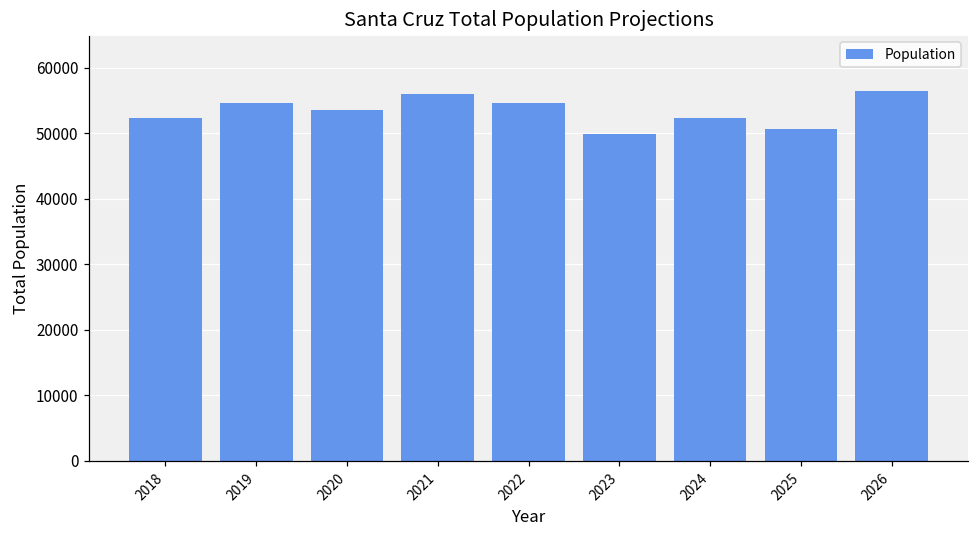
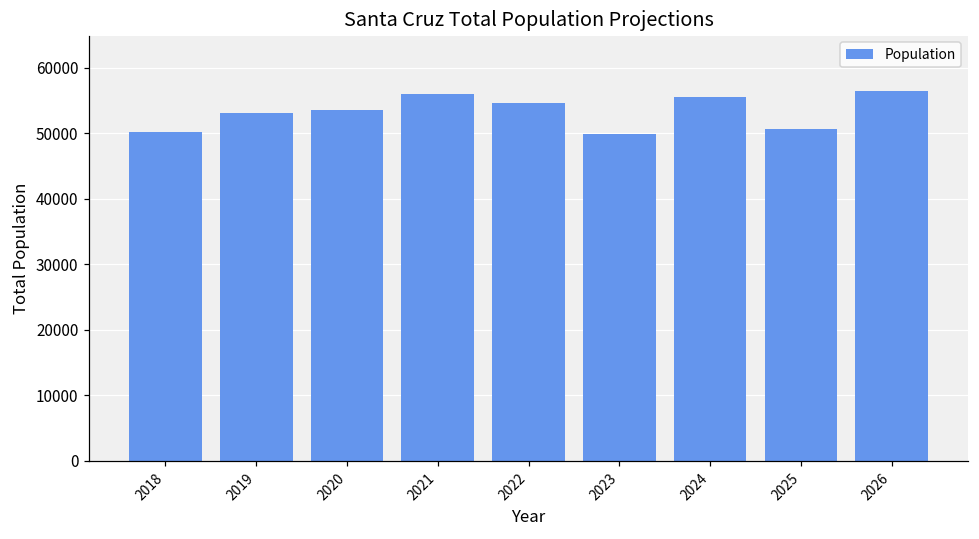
2018: 52000 -> 50000
2019: 55000 -> 53000
2024: 52000 -> 56000
